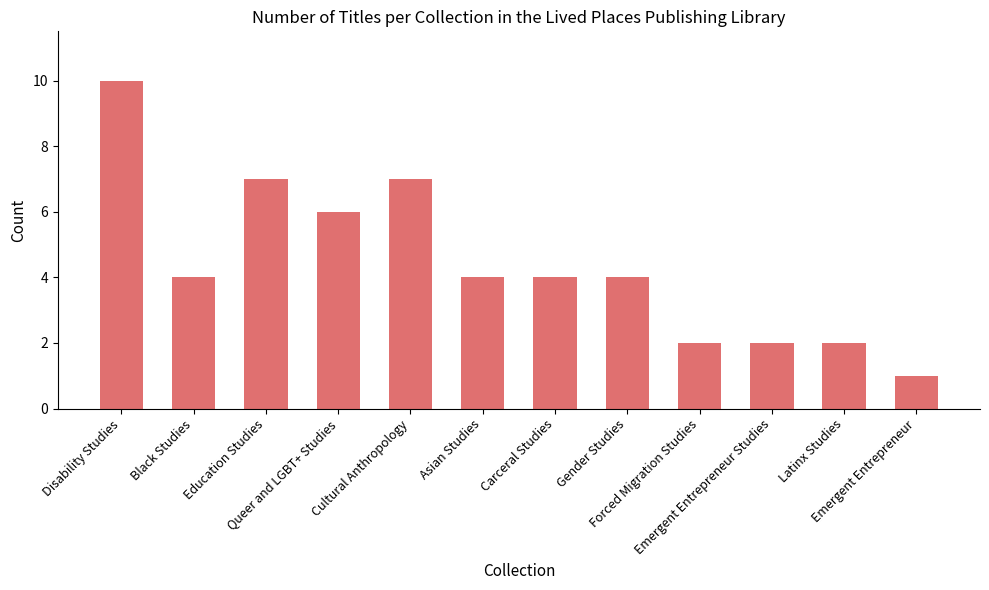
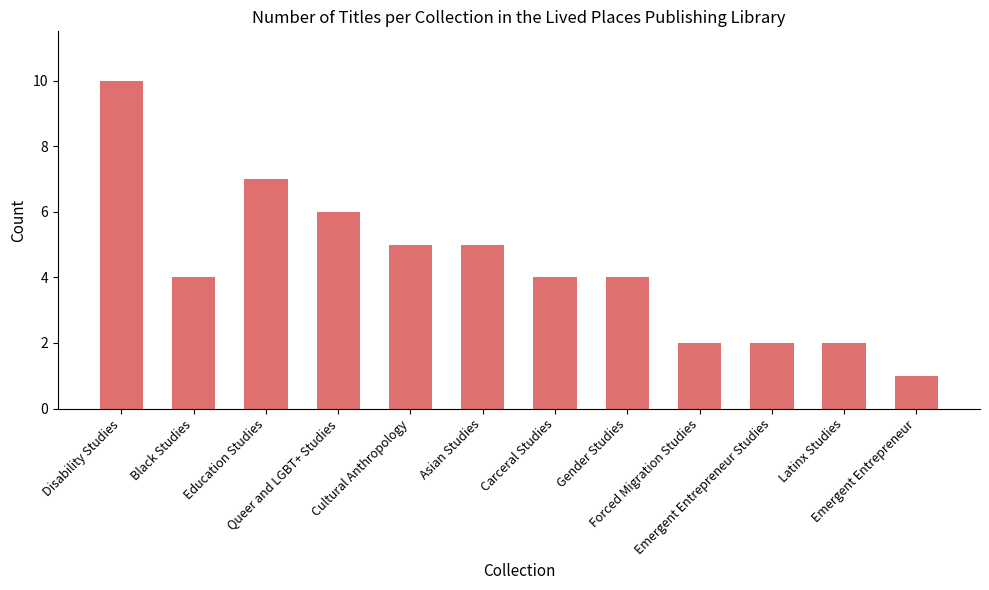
Cultural Anthropology: 7 -> 5
Asian Studies: 4 -> 5
